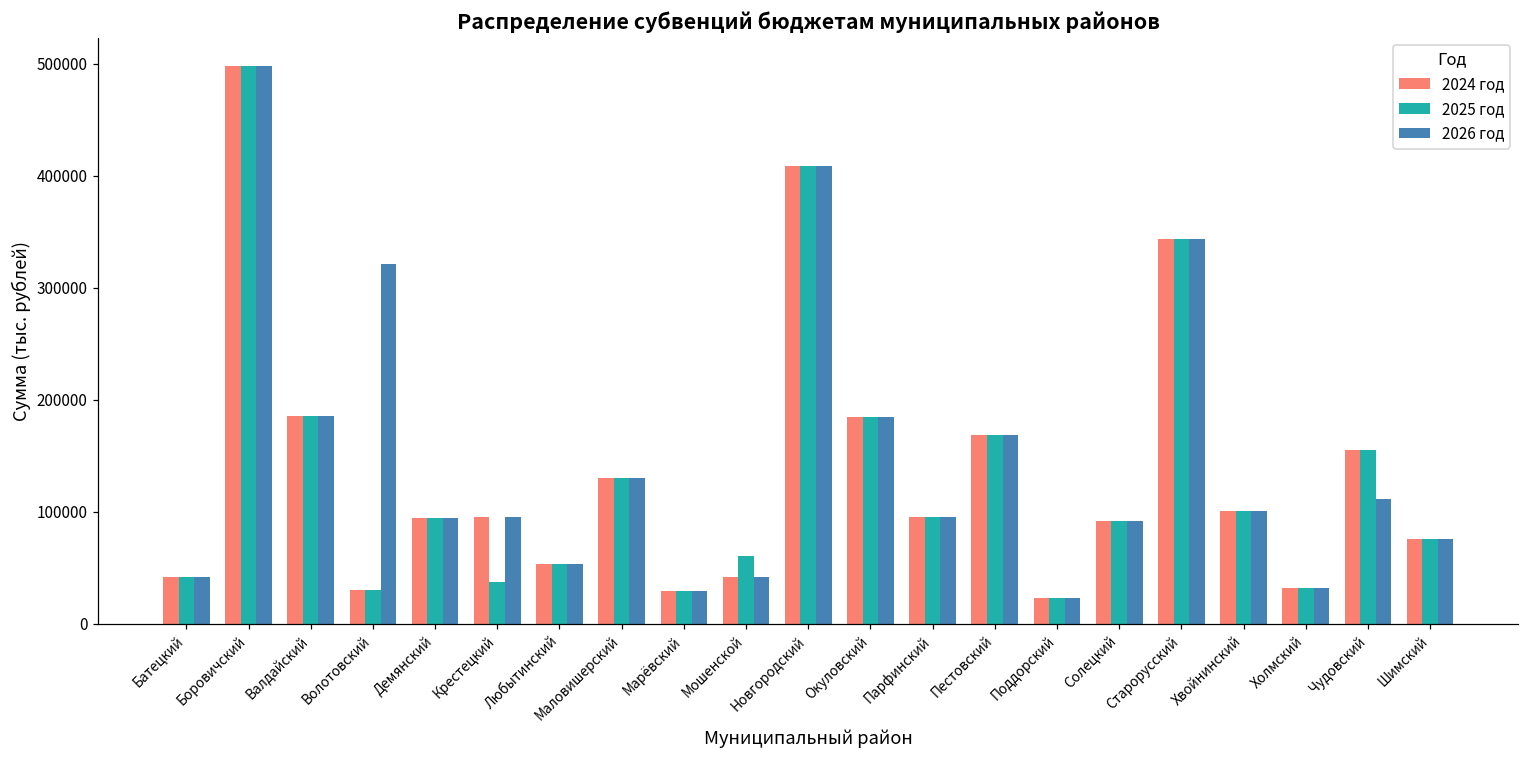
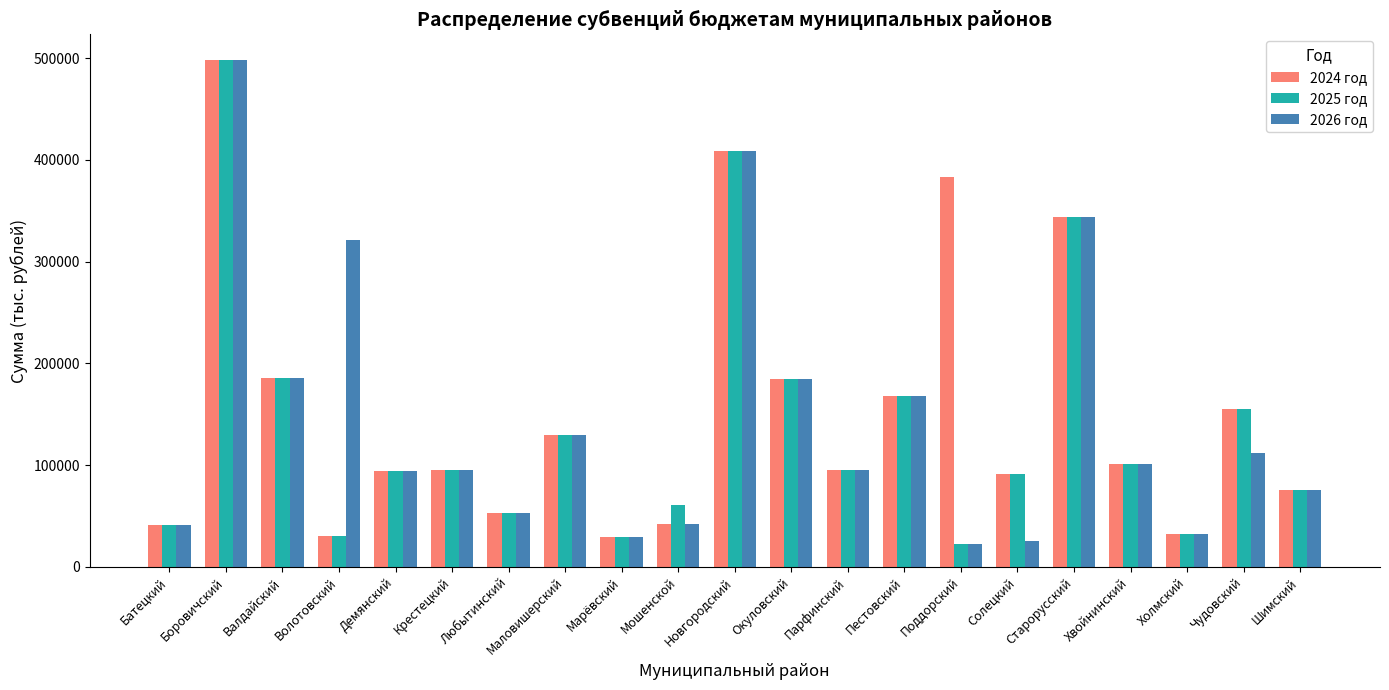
2025 год, Крестецкий: 37000 -> 96000
2024 год, Поддорский: 23000 -> 383000
2026 год, Солецкий: 91000 -> 25000
